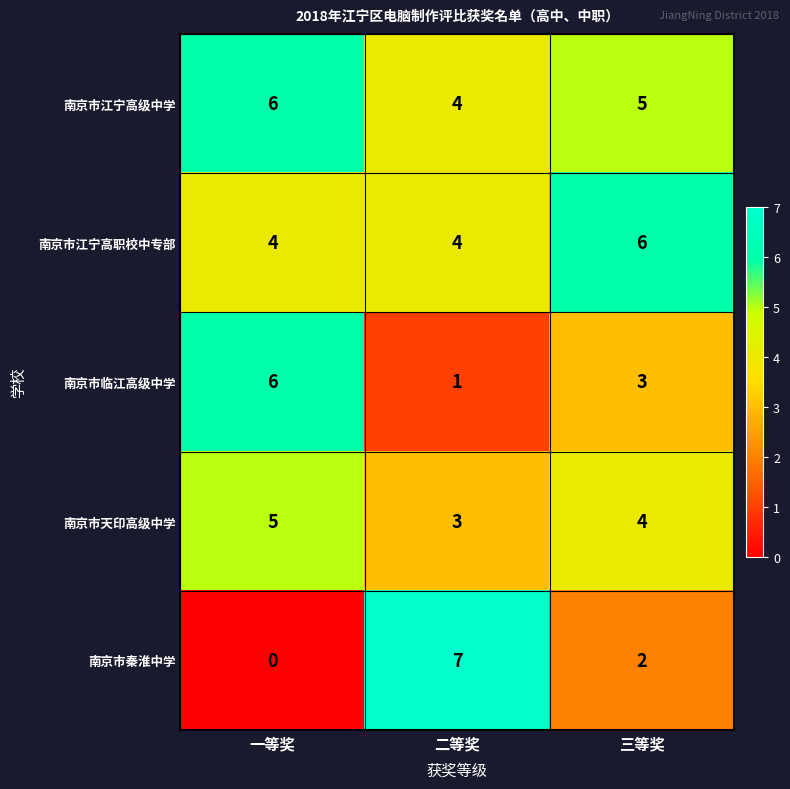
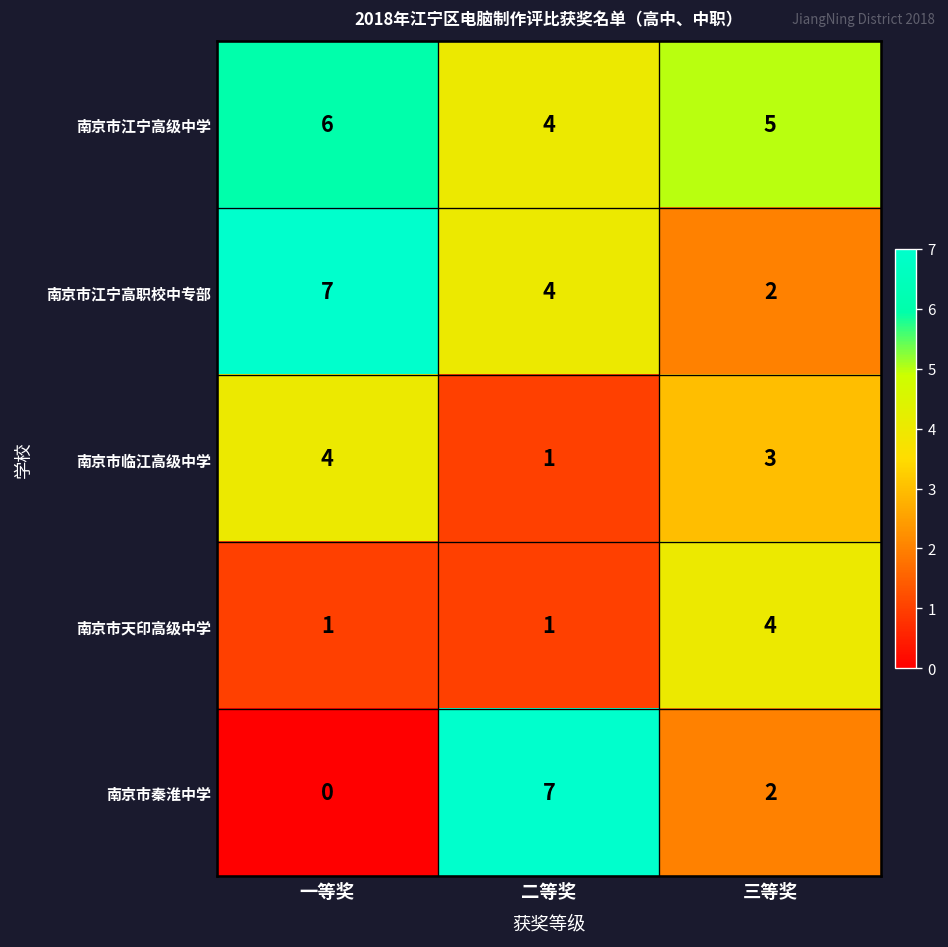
南京市江宁高职校中专部, 一等奖: 4 -> 7
南京市江宁高职校中专部, 三等奖: 6 -> 2
南京市临江高级中学, 一等奖: 6 -> 4
南京市天印高级中学, 一等奖: 5 -> 1
南京市天印高级中学, 二等奖: 3 -> 1
